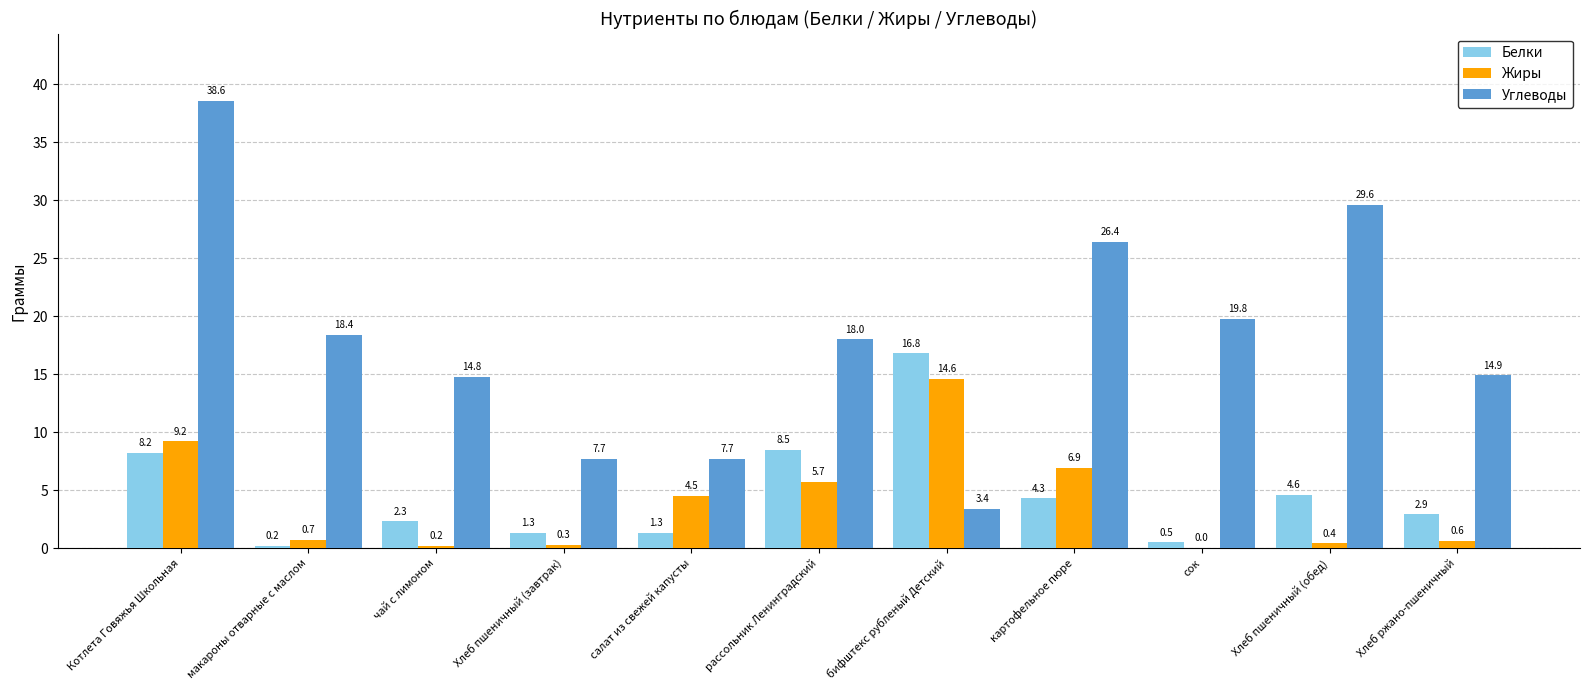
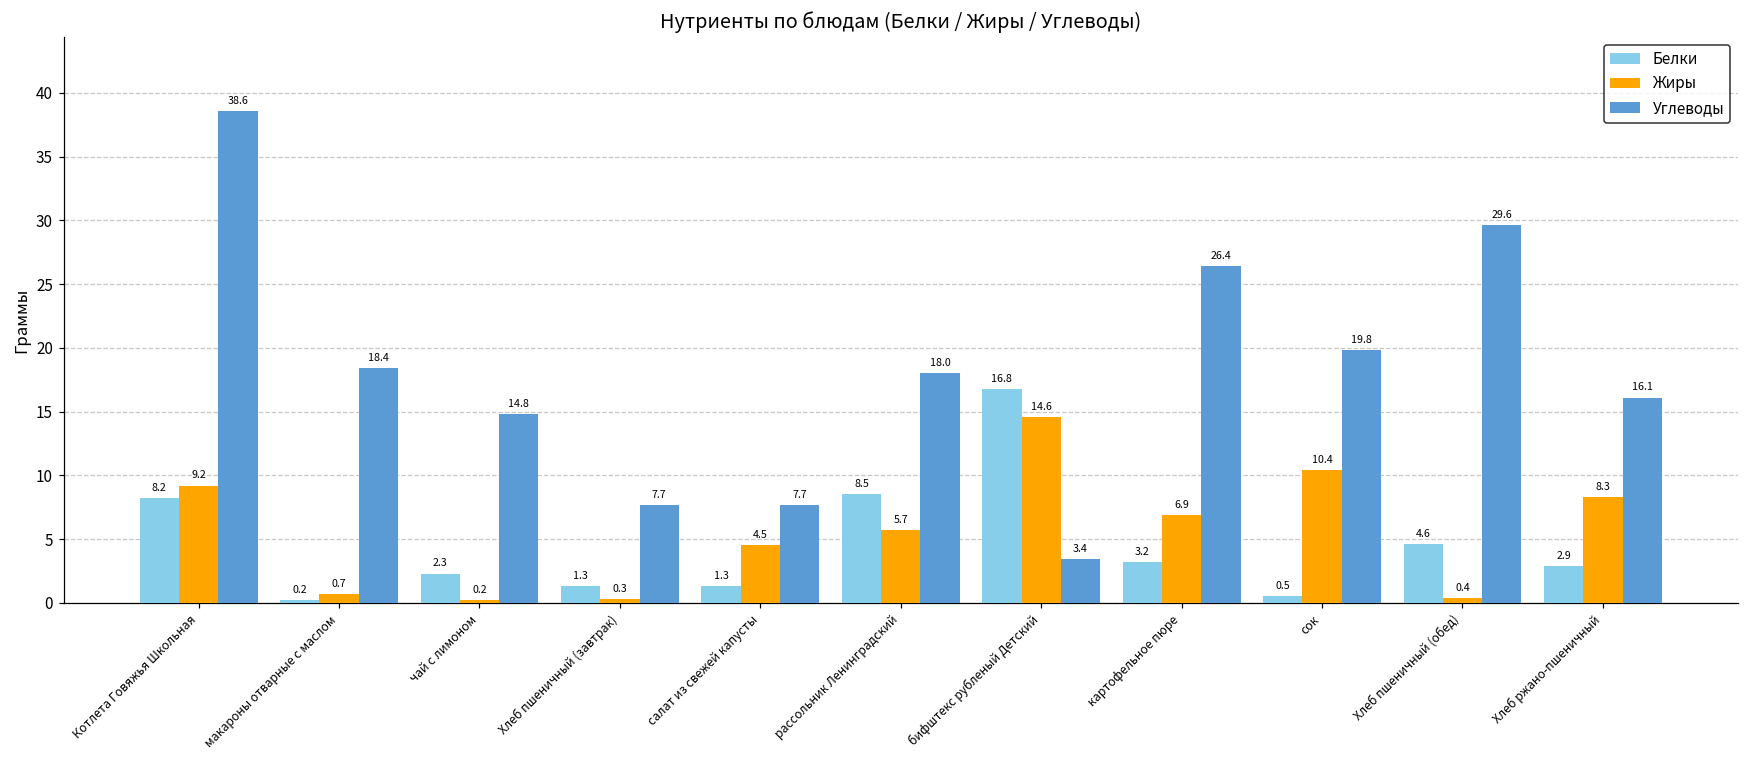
Белки, картофельное пюре: 4.3 -> 3.2
Жиры, сок: 0.0 -> 10.4
Жиры, Хлеб ржано-пшеничный: 0.6 -> 8.3
Углеводы, Хлеб ржано-пшеничный: 14.9 -> 16.1
